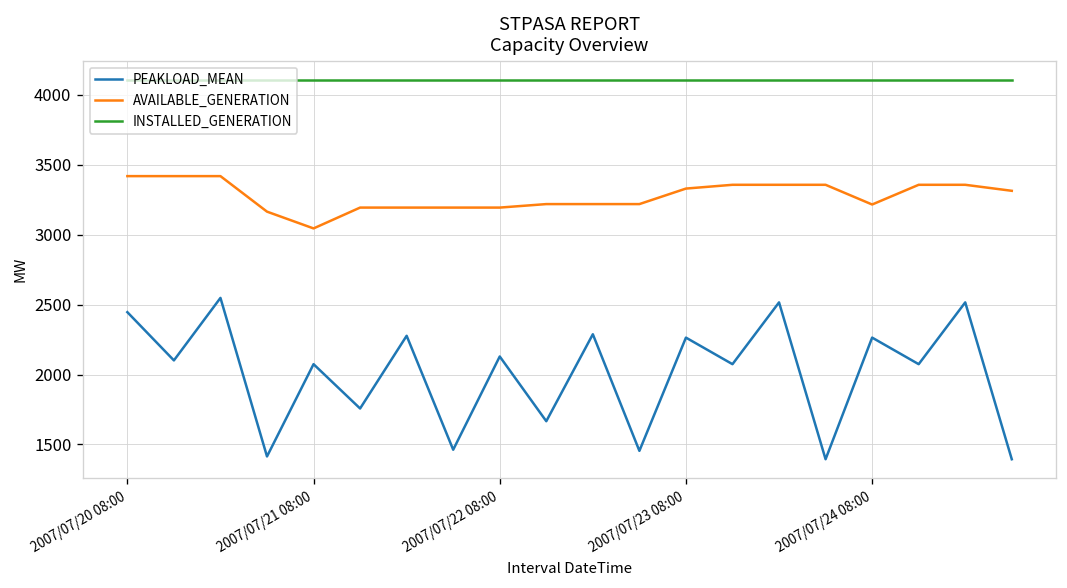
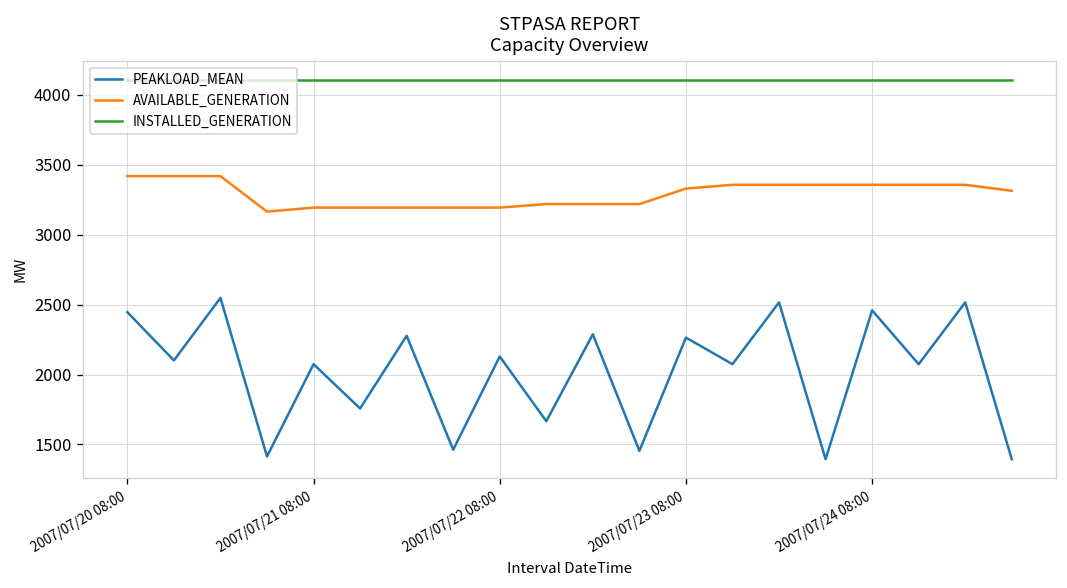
AVAILABLE_GENERATION, 2007/07/21 08:00: 3050 -> 3190
PEAKLOAD_MEAN, 2007/07/24 08:00: 2260 -> 2460
AVAILABLE_GENERATION, 2007/07/24 08:00: 3220 -> 3360
